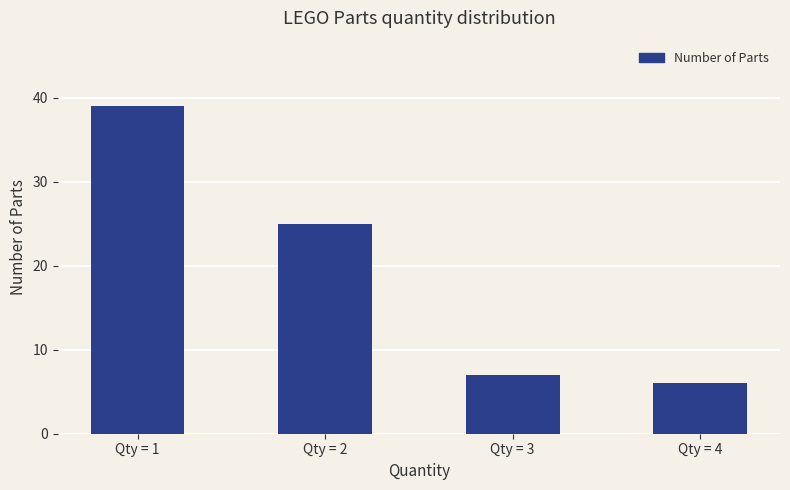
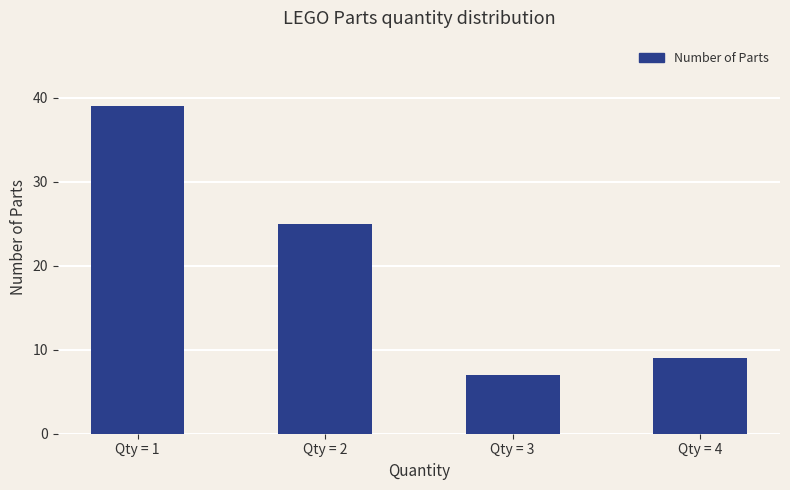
Qty = 4: 6 -> 9
